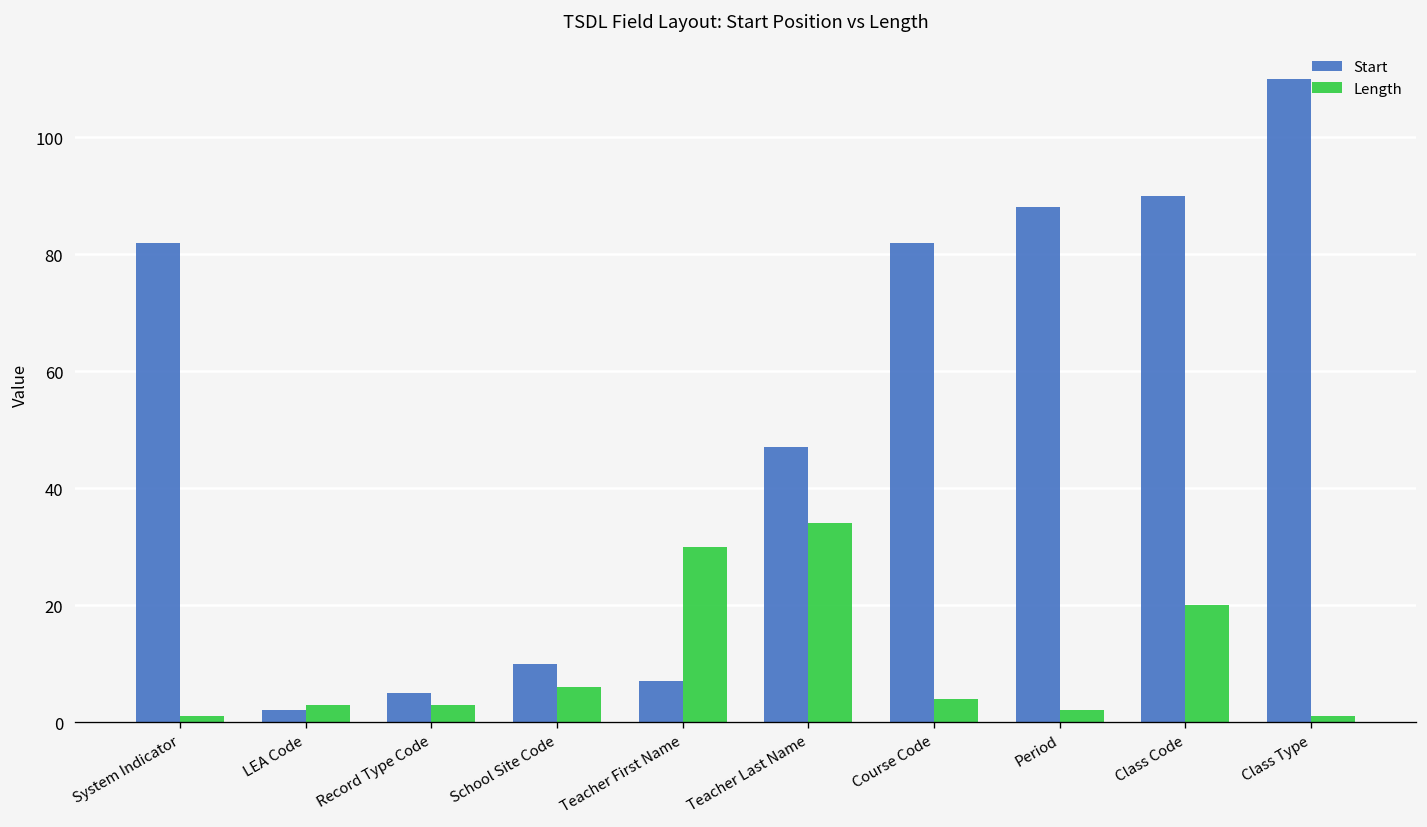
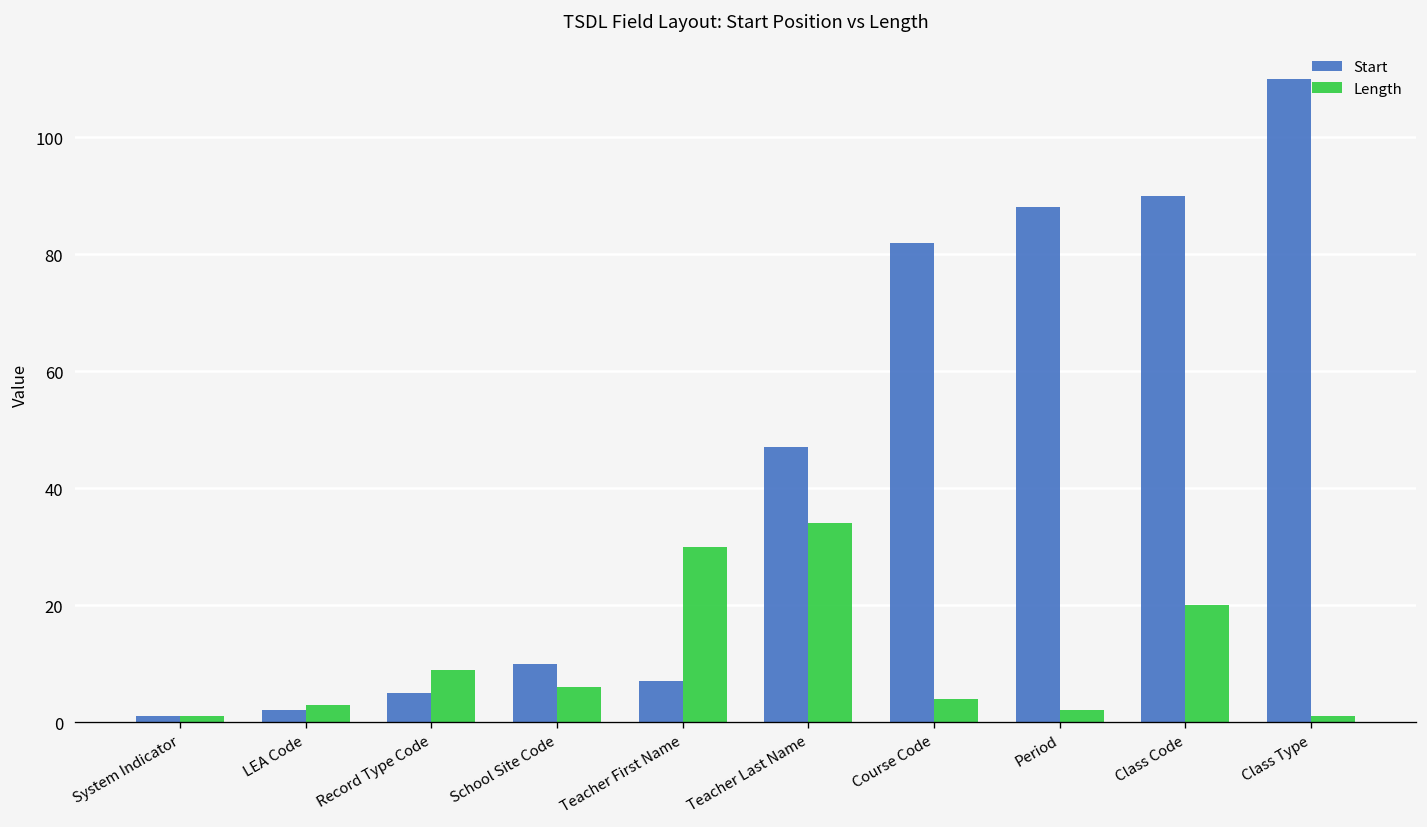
Start, System Indicator: 82 -> 1
Length, Record Type Code: 3 -> 9
